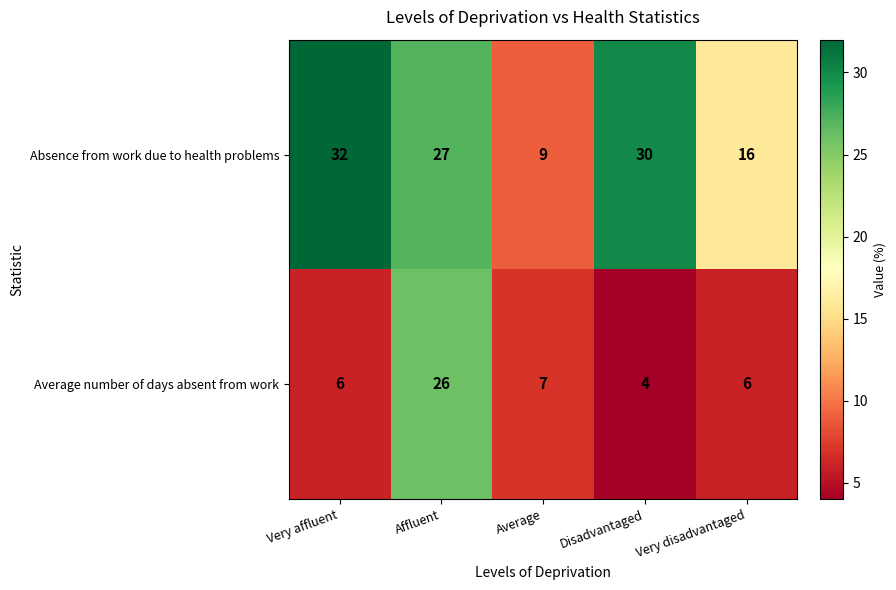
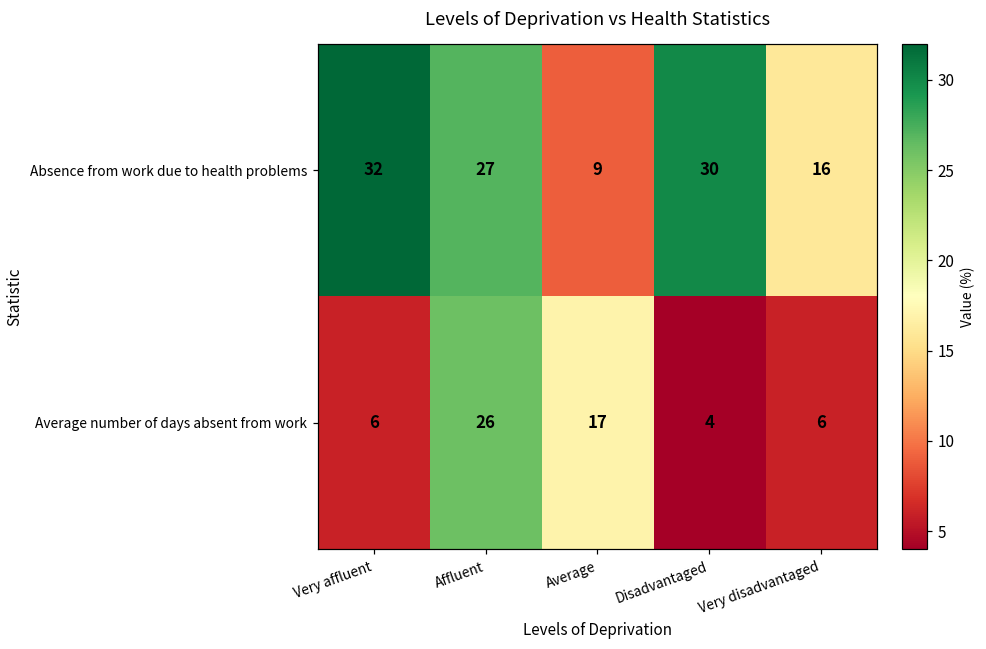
Average number of days absent from work, Average: 7 -> 17
